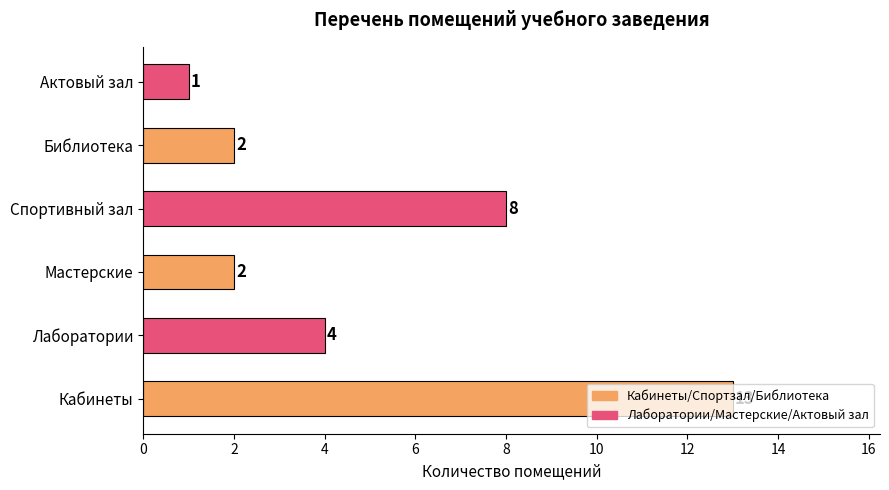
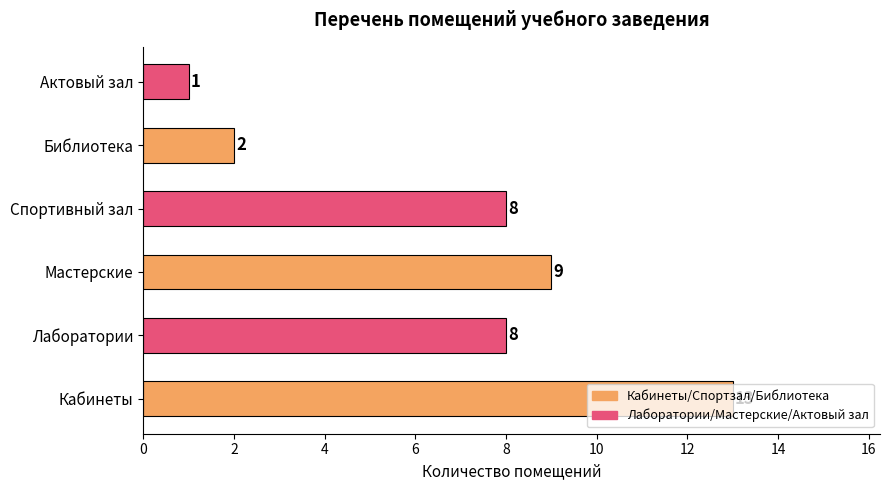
Мастерские: 2 -> 9
Лаборатории: 4 -> 8
